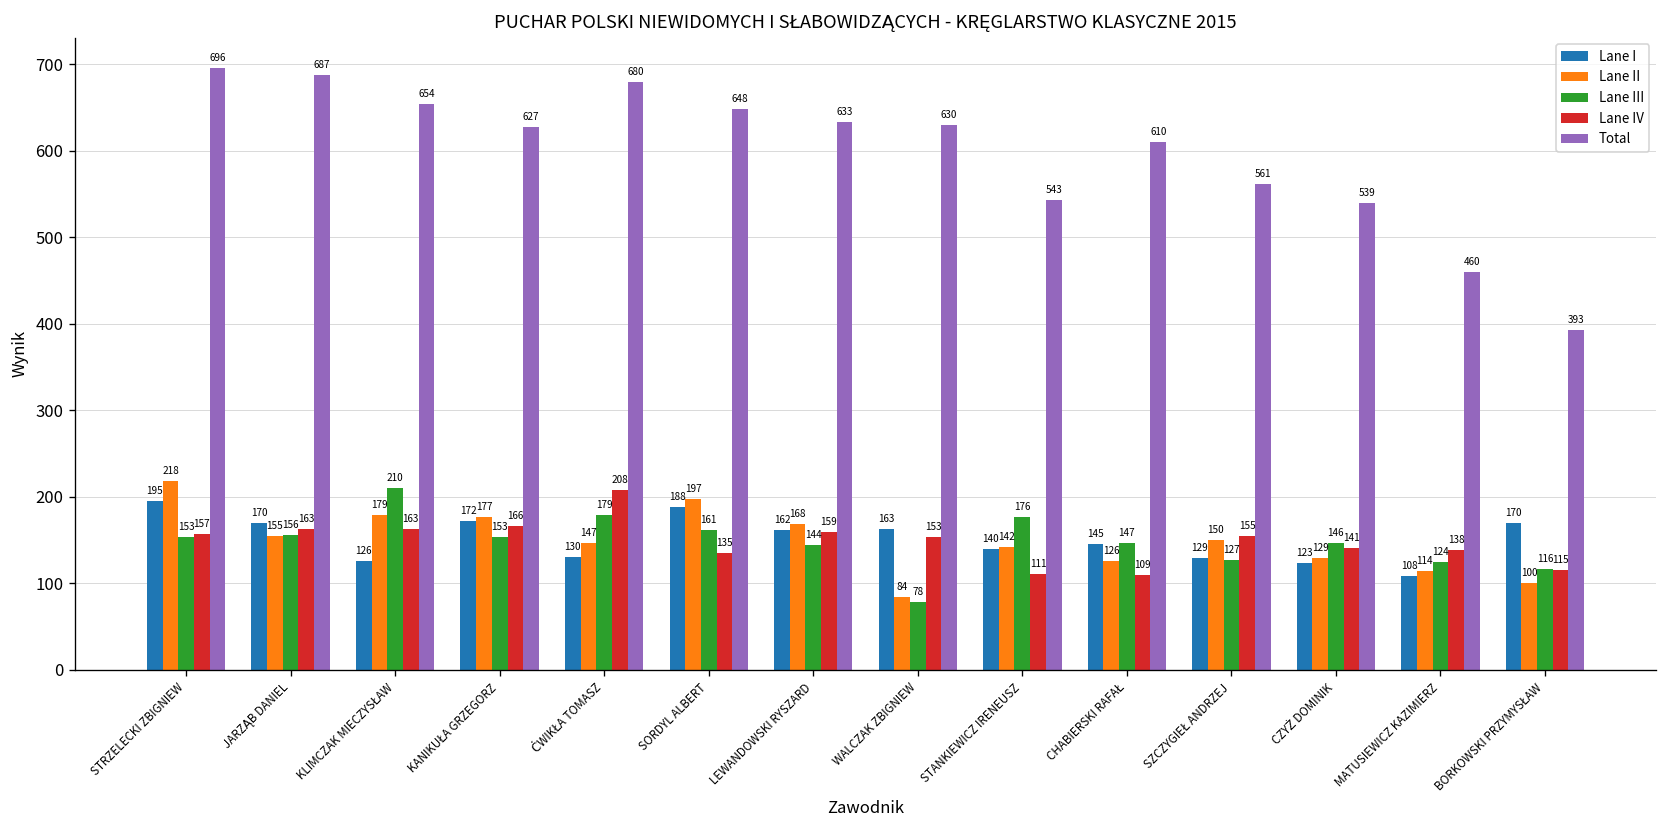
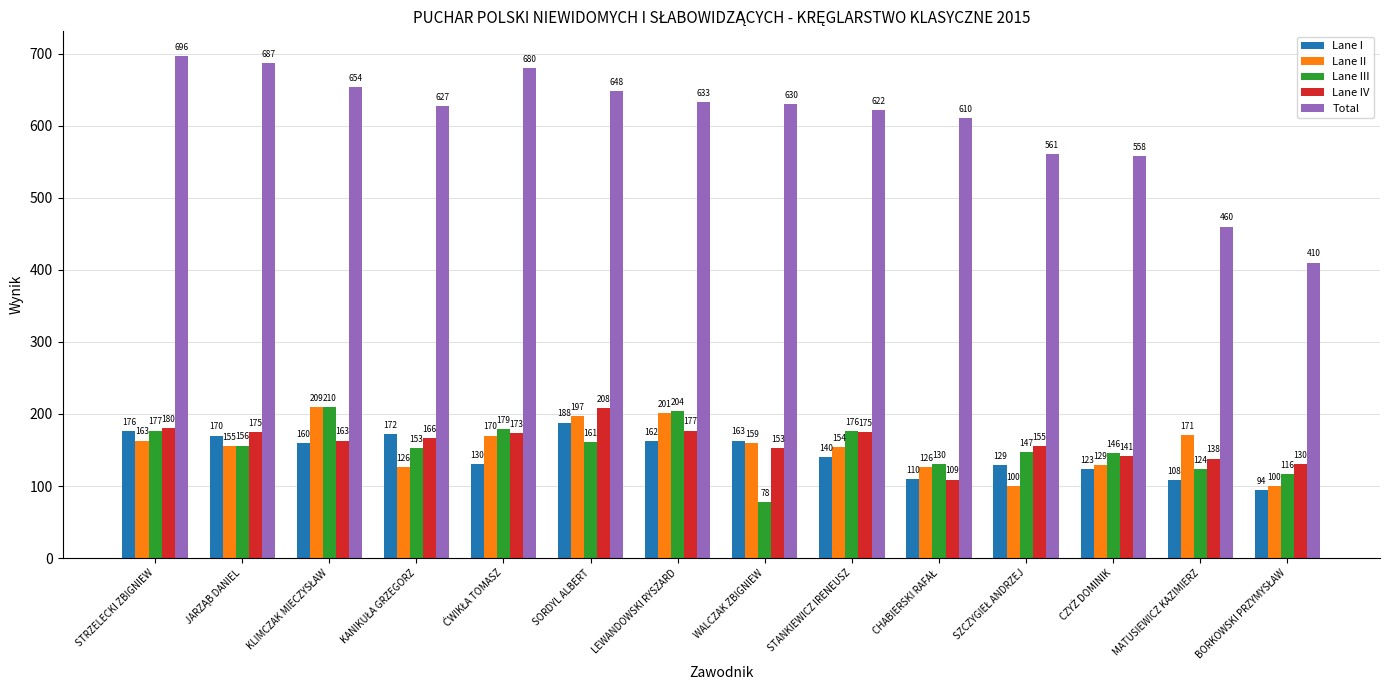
Lane I, STRZELECKI ZBIGNIEW: 195 -> 176
Lane II, STRZELECKI ZBIGNIEW: 218 -> 163
Lane III, STRZELECKI ZBIGNIEW: 153 -> 177
Lane IV, STRZELECKI ZBIGNIEW: 157 -> 180
Lane IV, JARZĄB DANIEL: 163 -> 175
Lane I, KLIMCZAK MIECZYSŁAW: 126 -> 160
Lane II, KLIMCZAK MIECZYSŁAW: 179 -> 209
Lane II, KANIKUŁA GRZEGORZ: 177 -> 126
Lane II, ĆWIKŁA TOMASZ: 147 -> 170
Lane IV, ĆWIKŁA TOMASZ: 208 -> 173
Lane IV, SORDYL ALBERT: 135 -> 208
Lane II, LEWANDOWSKI RYSZARD: 168 -> 201
Lane III, LEWANDOWSKI RYSZARD: 144 -> 204
Lane IV, LEWANDOWSKI RYSZARD: 159 -> 177
Lane II, WALCZAK ZBIGNIEW: 84 -> 159
Lane II, STANKIEWICZ IRENEUSZ: 142 -> 154
Lane IV, STANKIEWICZ IRENEUSZ: 111 -> 175
Total, STANKIEWICZ IRENEUSZ: 543 -> 622
Lane I, CHABIERSKI RAFAŁ: 145 -> 110
Lane III, CHABIERSKI RAFAŁ: 147 -> 130
Lane II, SZCZYGIEŁ ANDRZEJ: 150 -> 100
Lane III, SZCZYGIEŁ ANDRZEJ: 127 -> 147
Total, CZYŻ DOMINIK: 539 -> 558
Lane II, MATUSIEWICZ KAZIMIERZ: 114 -> 171
Lane I, BORKOWSKI PRZYMYSŁAW: 170 -> 94
Lane IV, BORKOWSKI PRZYMYSŁAW: 115 -> 130
Total, BORKOWSKI PRZYMYSŁAW: 393 -> 410
